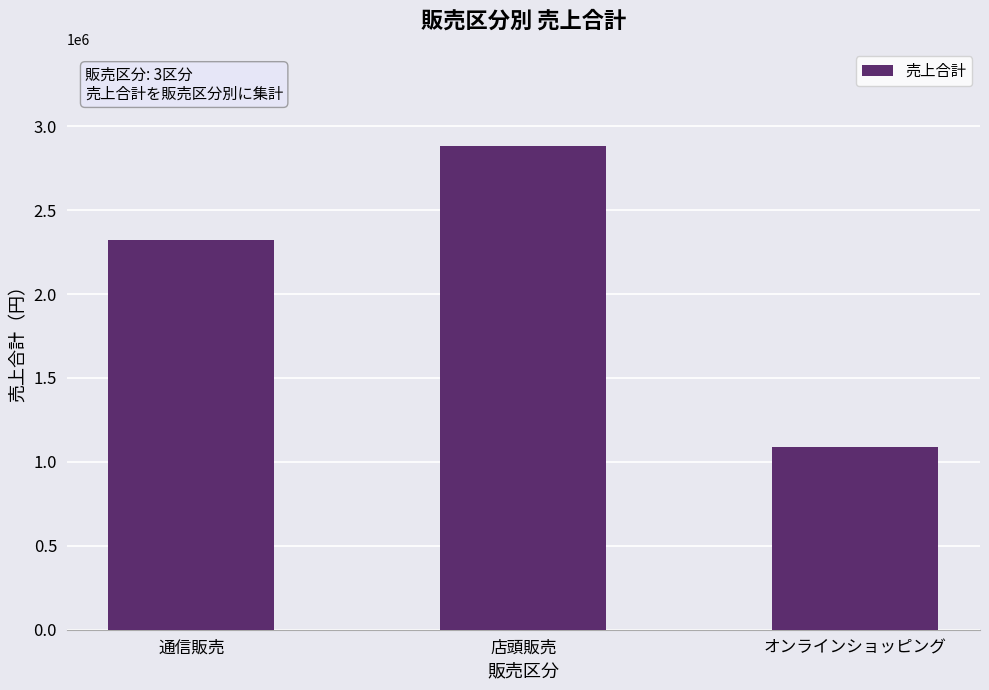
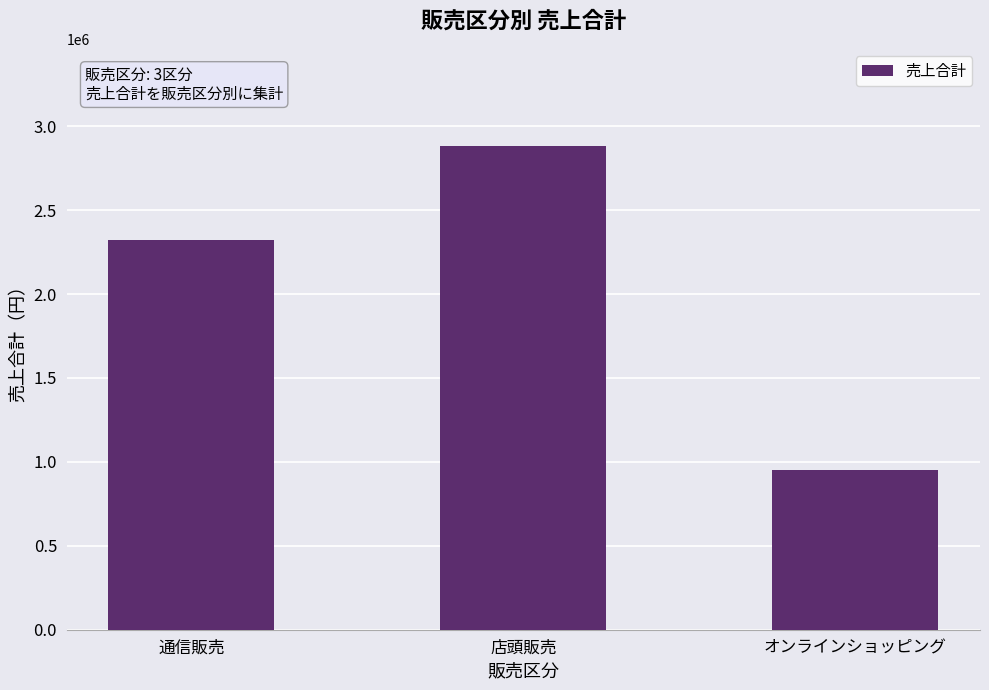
オンラインショッピング: 1090000 -> 950000
